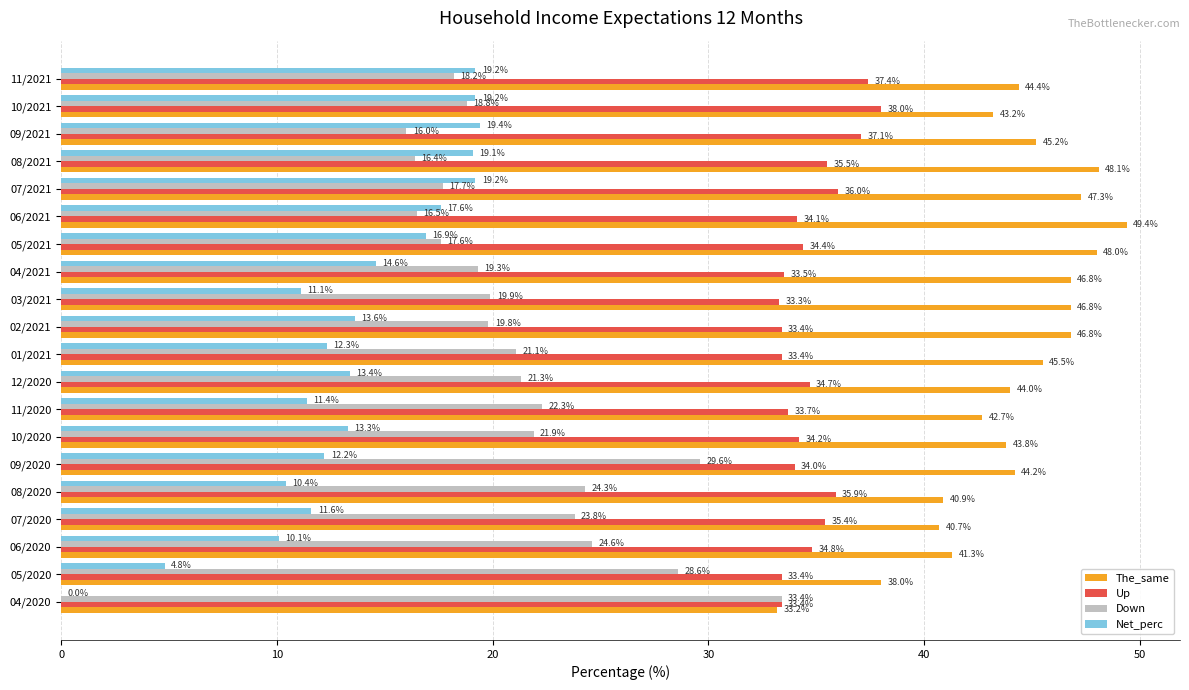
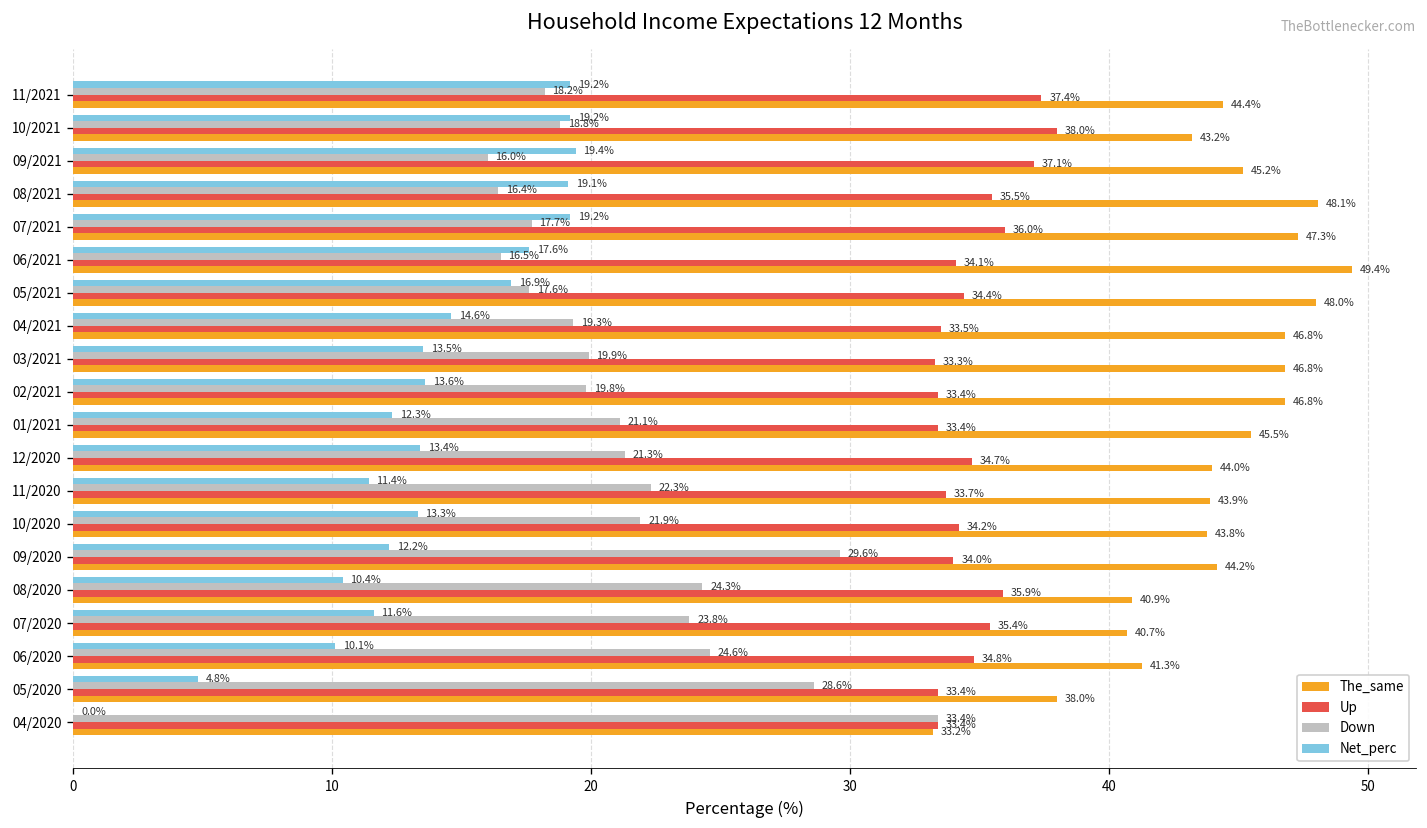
Net_perc, 03/2021: 11.1% -> 13.5%
The_same, 11/2020: 42.7% -> 43.9%
